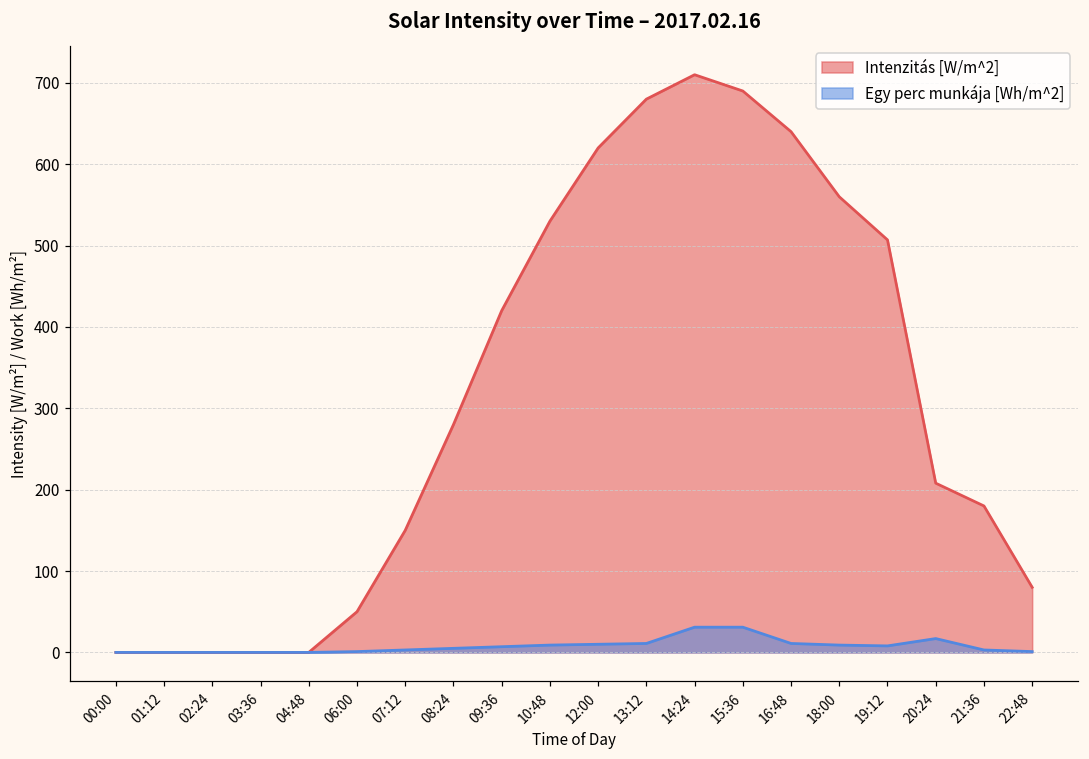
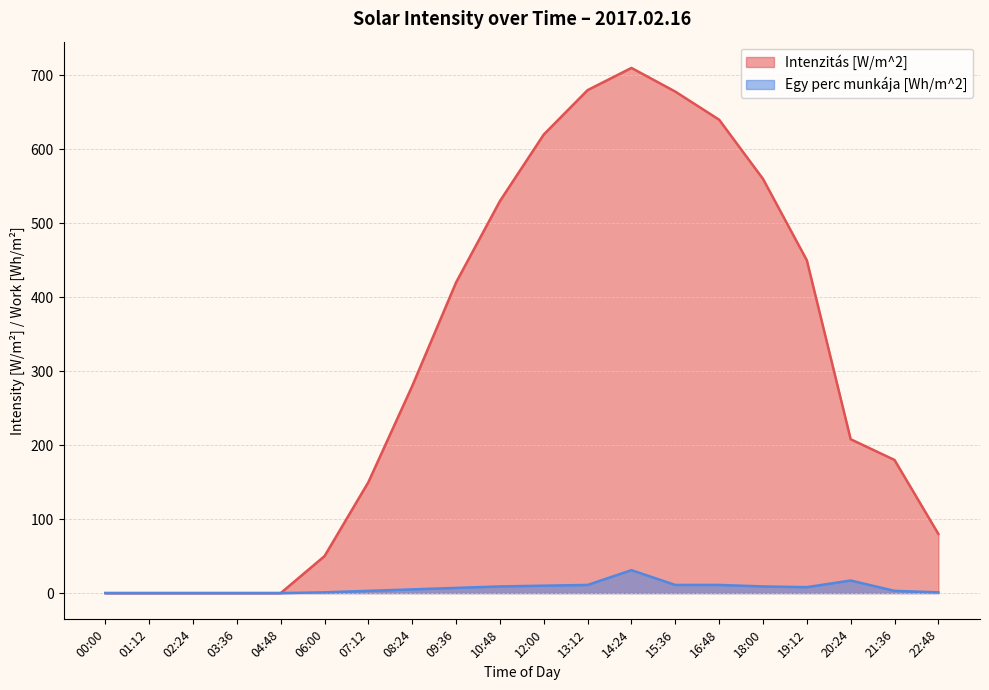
Intenzitás [W/m^2], 15:36: 690 -> 680
Egy perc munkája [Wh/m^2], 15:36: 30 -> 10
Intenzitás [W/m^2], 19:12: 510 -> 450
